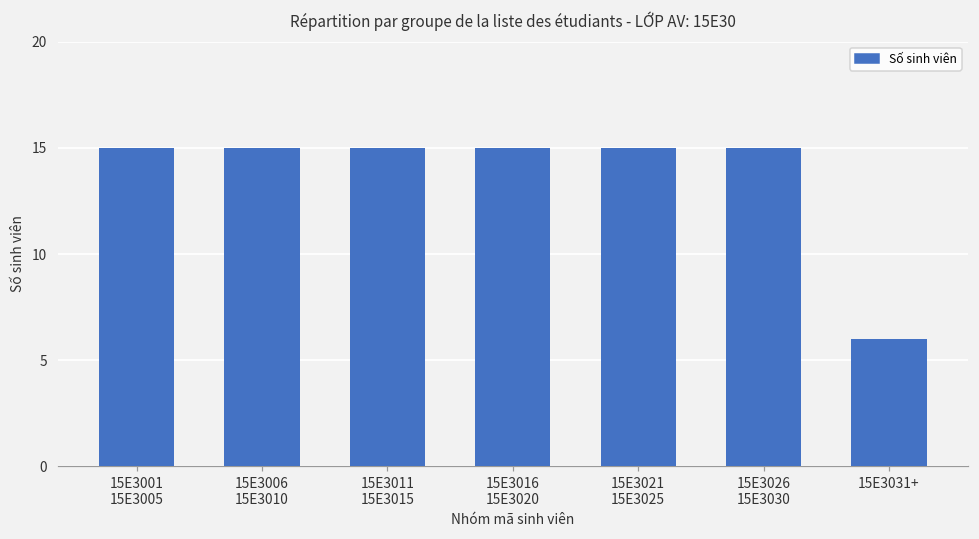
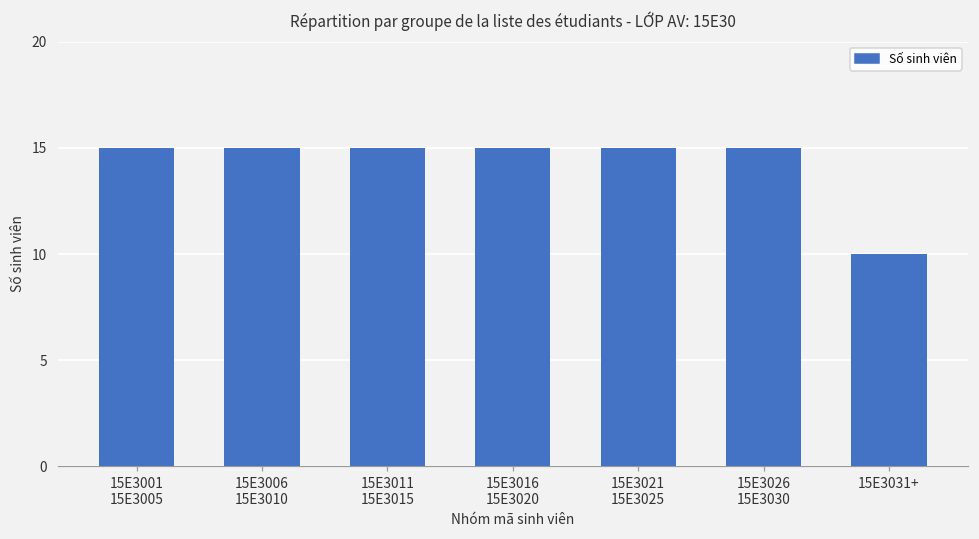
15E3031+: 6 -> 10
